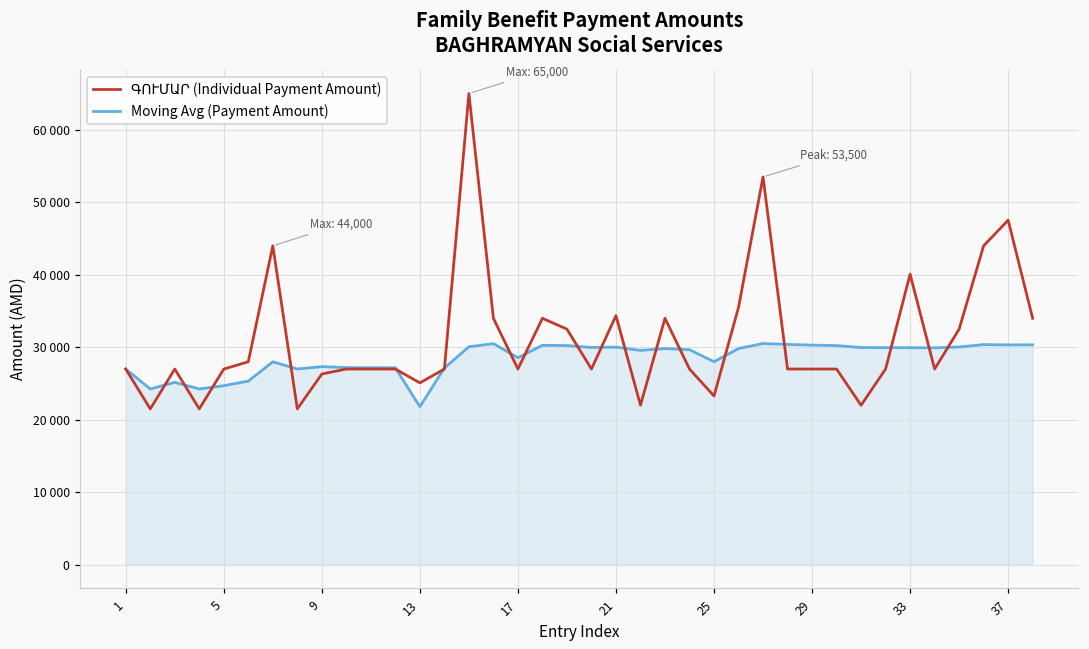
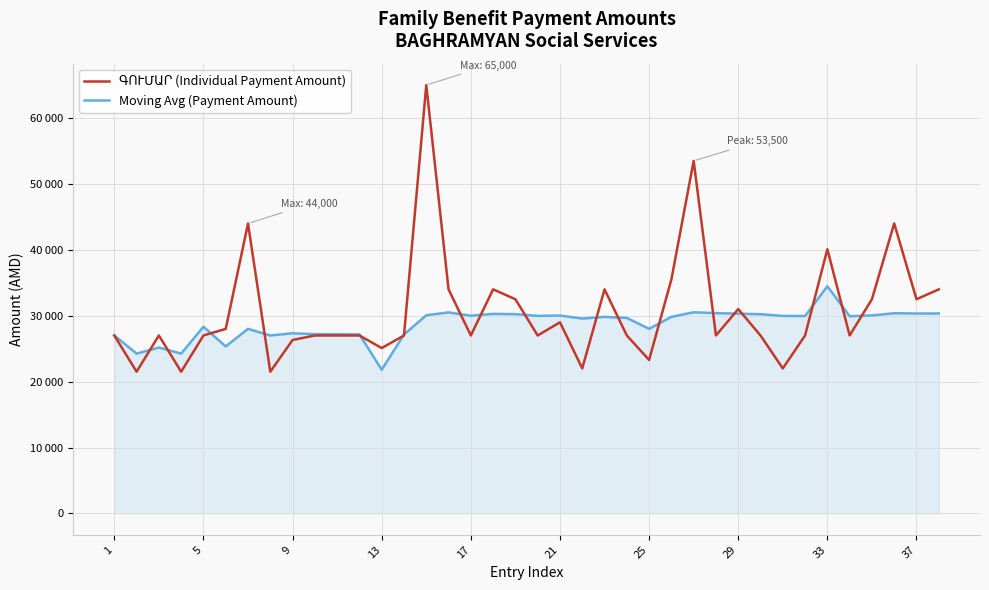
Moving Avg (Payment Amount), 5: 25000 -> 28000
Moving Avg (Payment Amount), 17: 29000 -> 30000
ԳՈՒՄԱՐ (Individual Payment Amount), 21: 34000 -> 29000
ԳՈՒՄԱՐ (Individual Payment Amount), 29: 27000 -> 31000
Moving Avg (Payment Amount), 33: 30000 -> 34000
ԳՈՒՄԱՐ (Individual Payment Amount), 37: 48000 -> 33000
